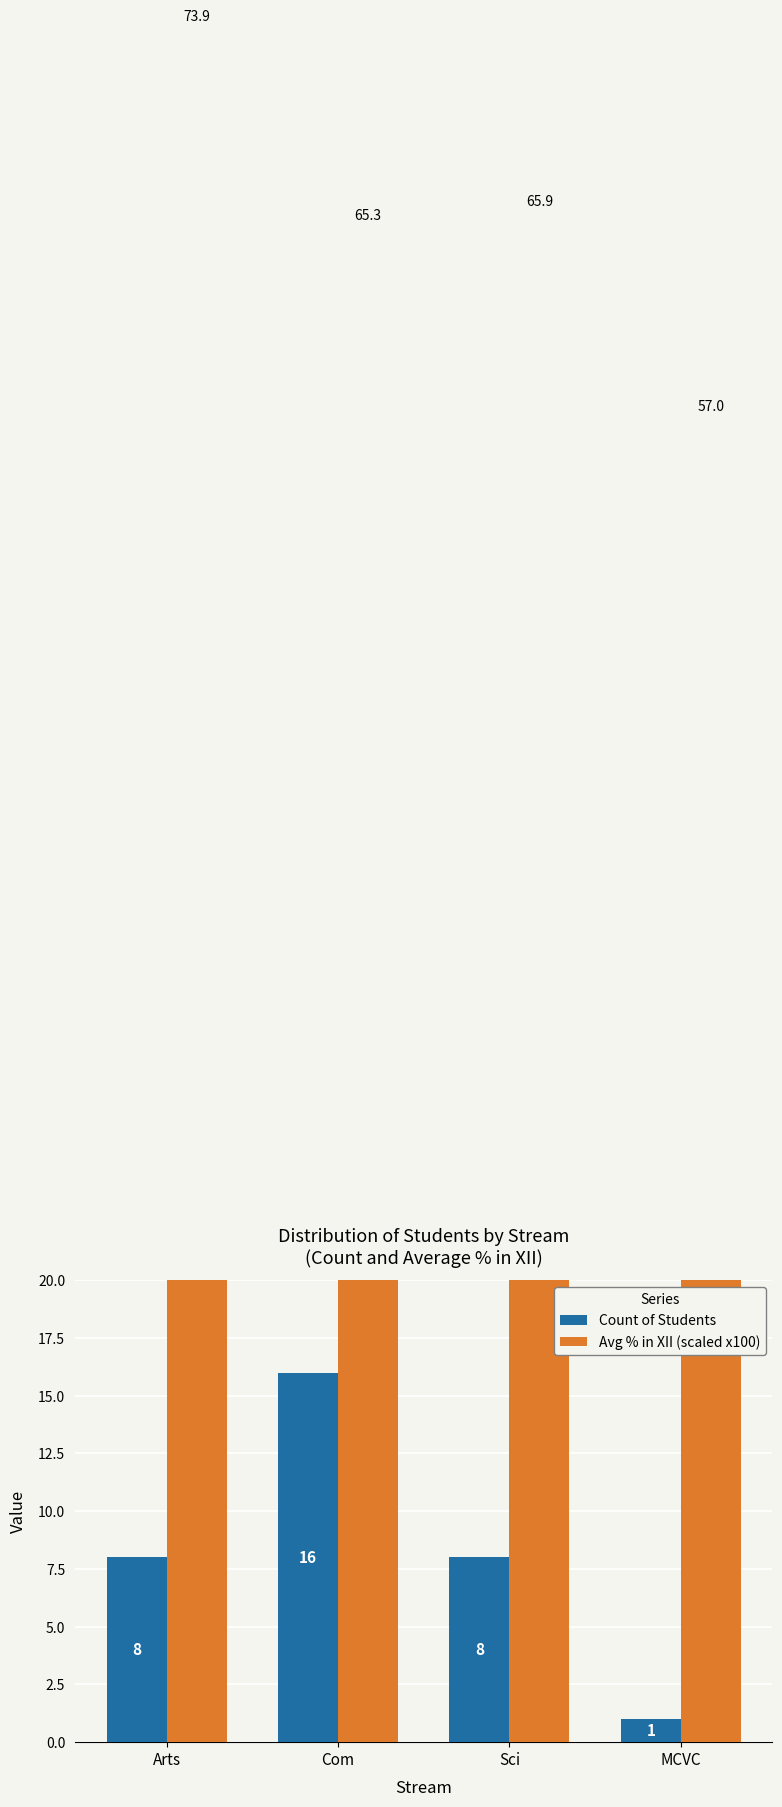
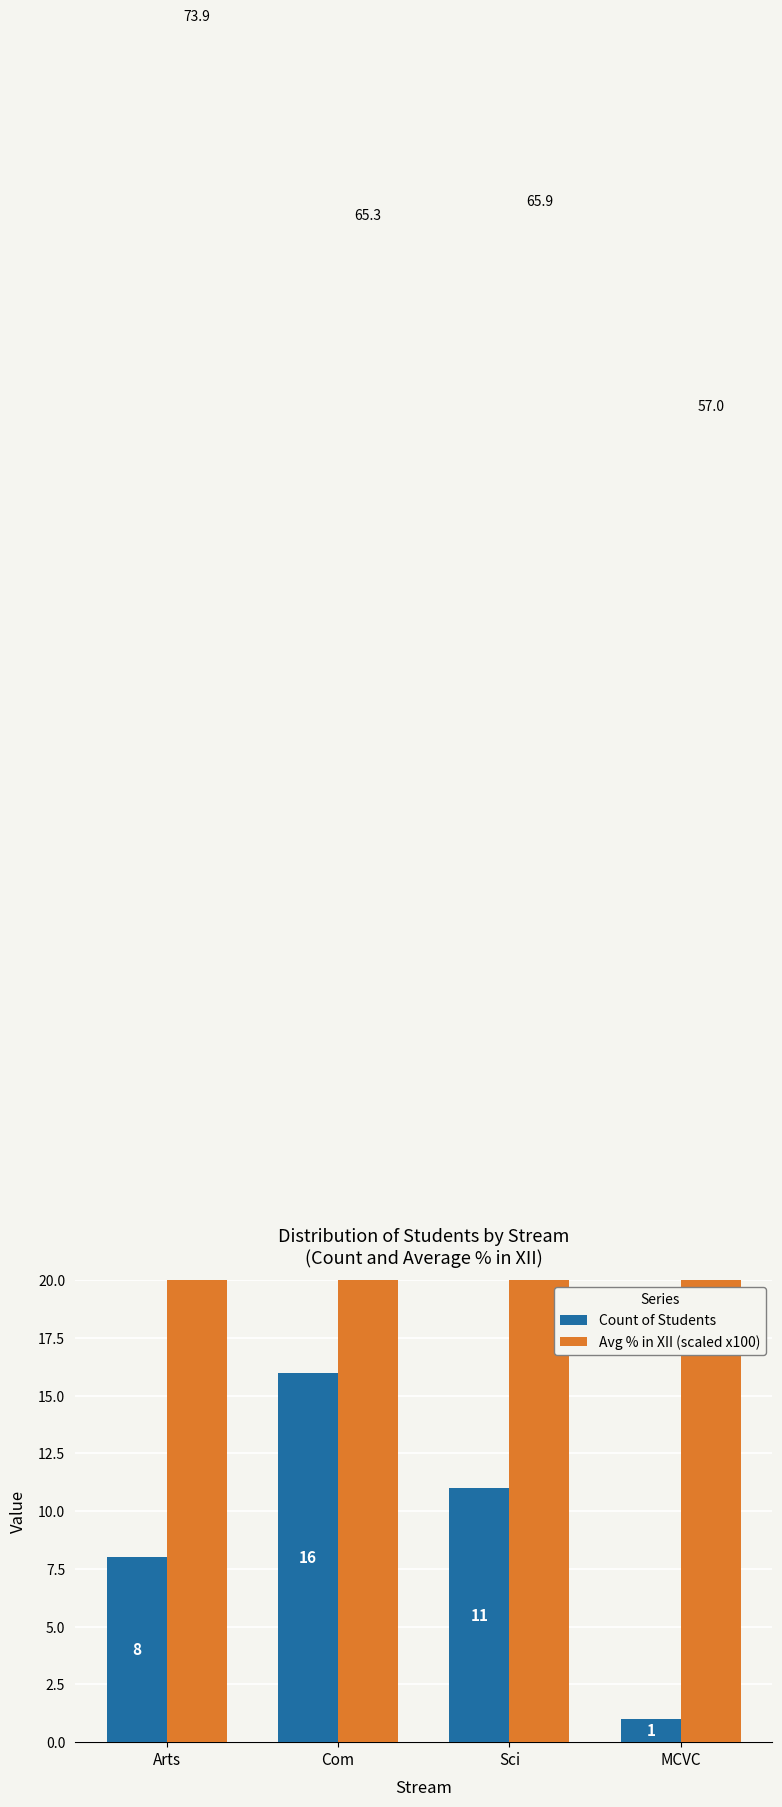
Count of Students, Sci: 8 -> 11
